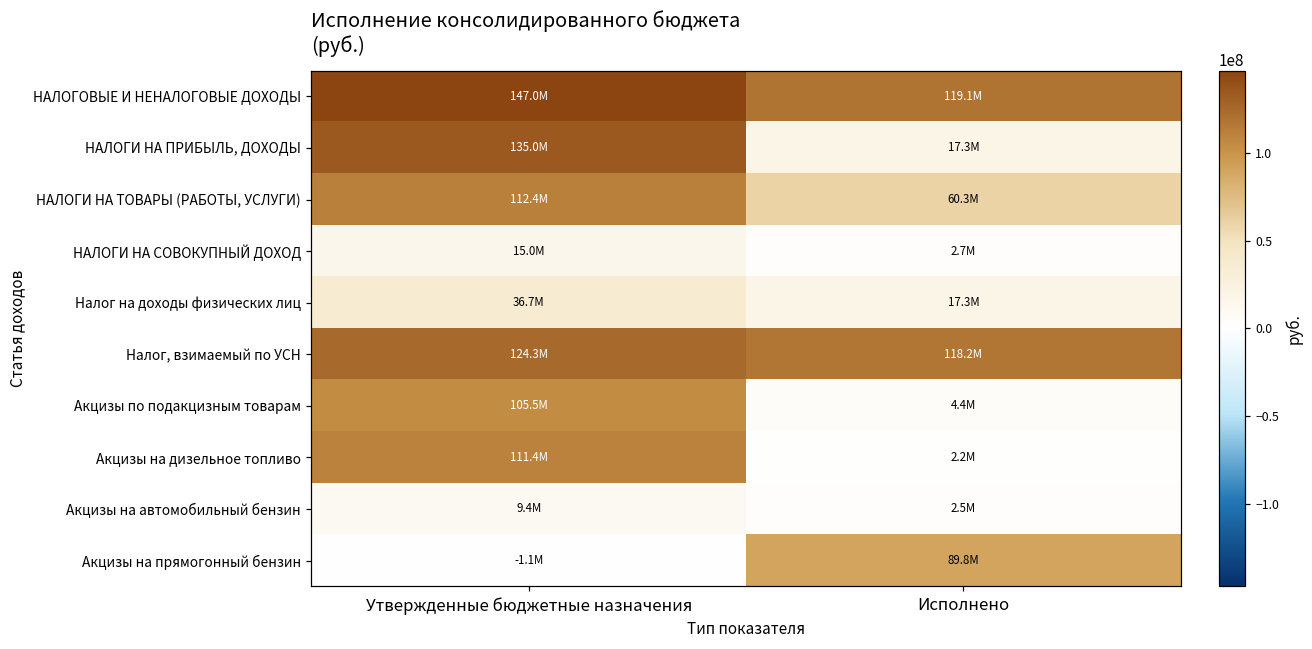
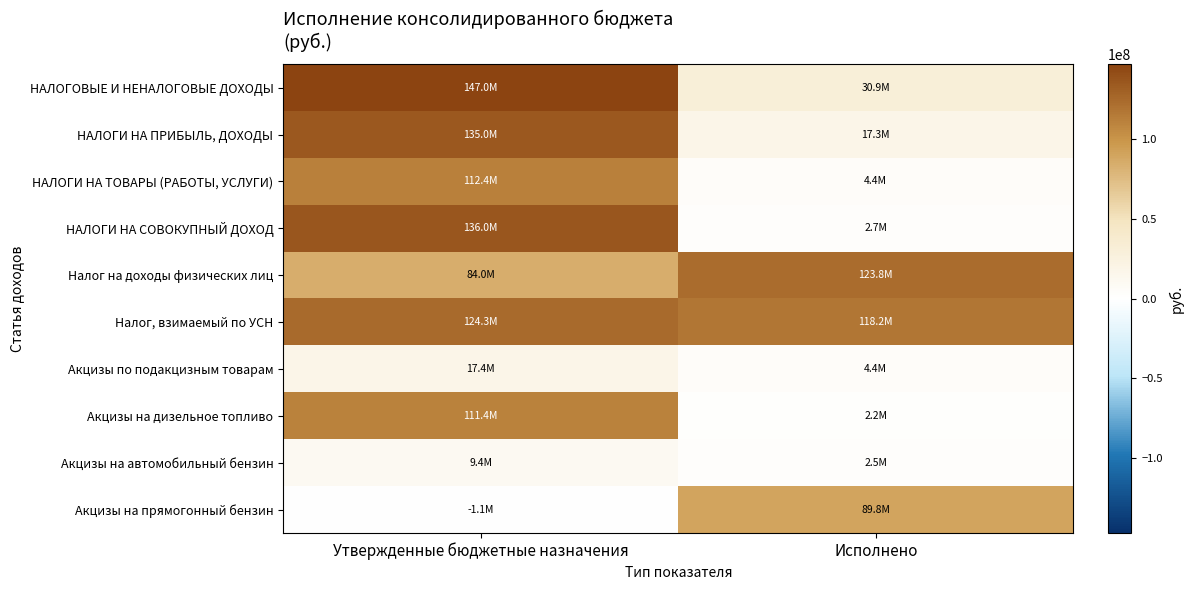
НАЛОГОВЫЕ И НЕНАЛОГОВЫЕ ДОХОДЫ, Исполнено: 119.1M -> 30.9M
НАЛОГИ НА ТОВАРЫ (РАБОТЫ, УСЛУГИ), Исполнено: 60.3M -> 4.4M
НАЛОГИ НА СОВОКУПНЫЙ ДОХОД, Утвержденные бюджетные назначения: 15.0M -> 136.0M
Налог на доходы физических лиц, Утвержденные бюджетные назначения: 36.7M -> 84.0M
Налог на доходы физических лиц, Исполнено: 17.3M -> 123.8M
Акцизы по подакцизным товарам, Утвержденные бюджетные назначения: 105.5M -> 17.4M
